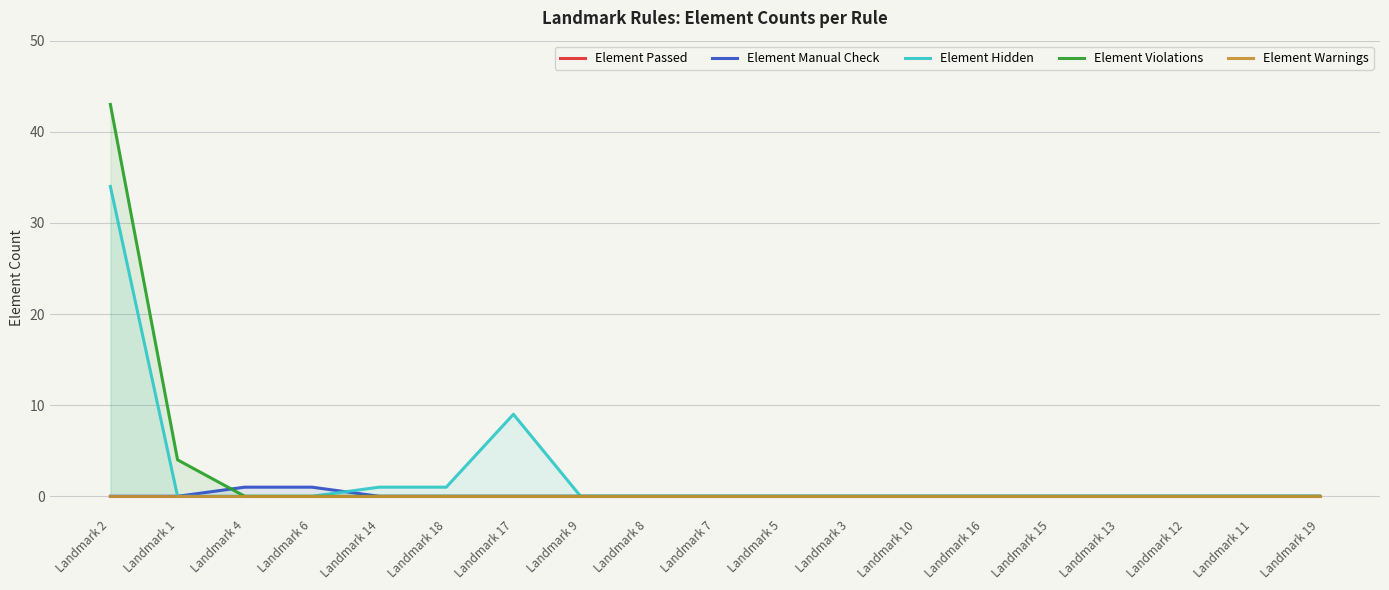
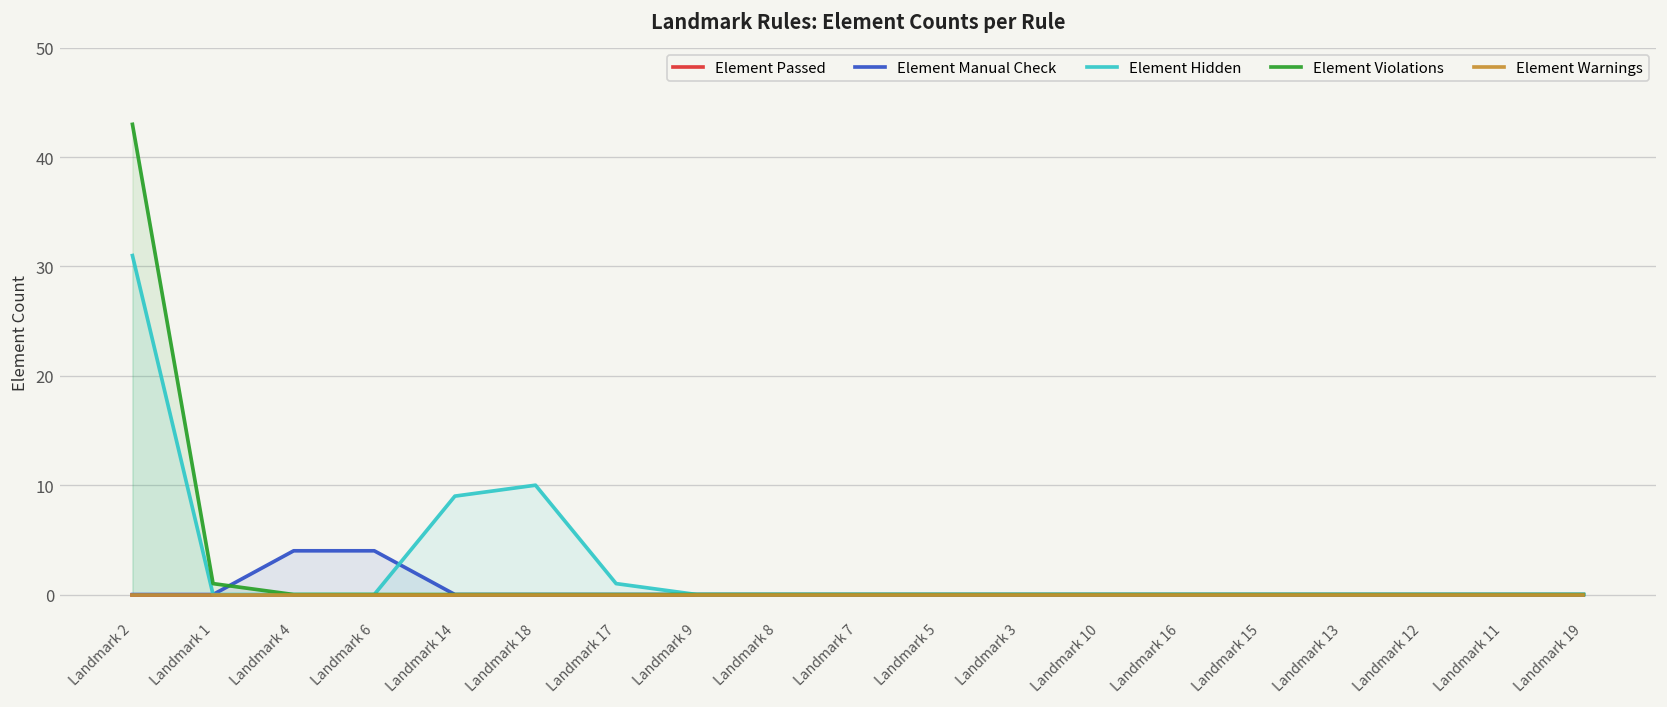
Element Hidden, Landmark 2: 34 -> 31
Element Violations, Landmark 1: 4 -> 1
Element Manual Check, Landmark 4: 1 -> 4
Element Manual Check, Landmark 6: 1 -> 4
Element Hidden, Landmark 14: 1 -> 9
Element Hidden, Landmark 18: 1 -> 10
Element Hidden, Landmark 17: 9 -> 1
